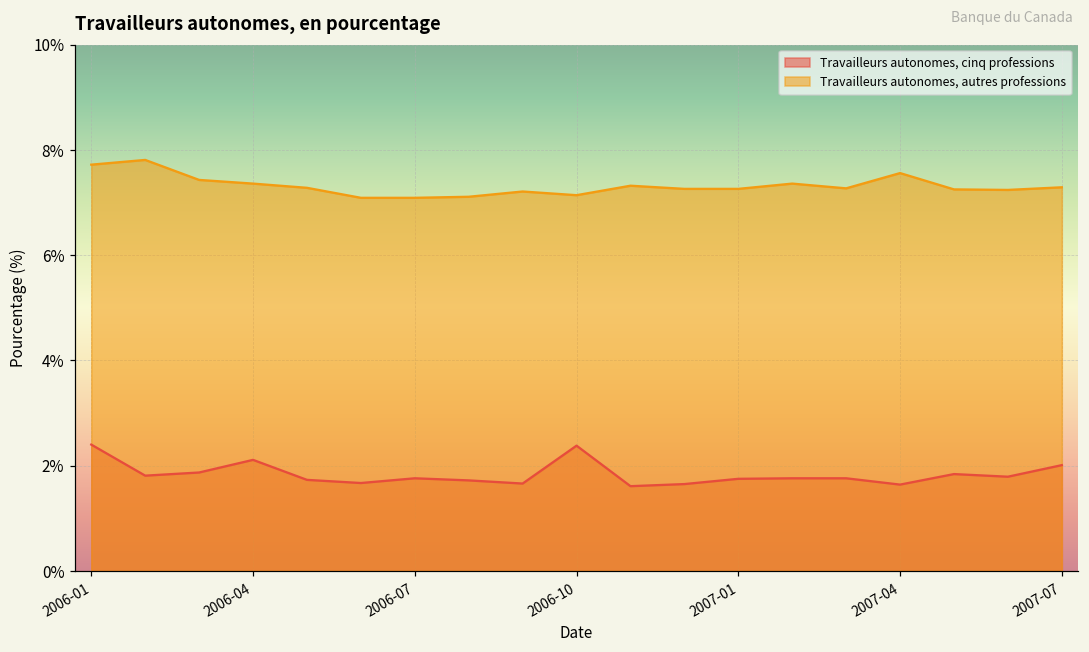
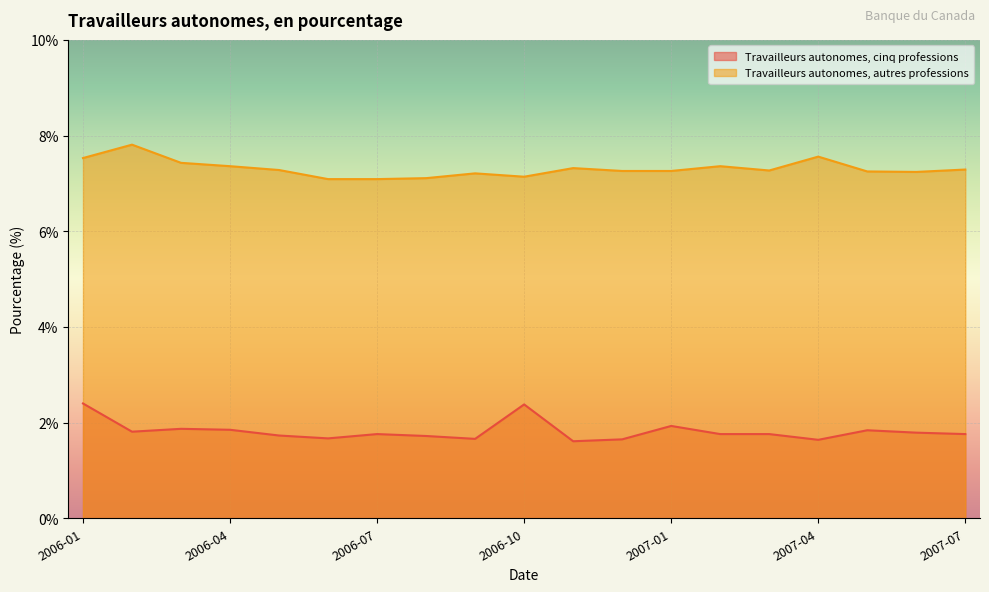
Travailleurs autonomes, autres professions, 2006-01: 7.7% -> 7.5%
Travailleurs autonomes, cinq professions, 2006-04: 2.1% -> 1.9%
Travailleurs autonomes, cinq professions, 2007-01: 1.8% -> 1.9%
Travailleurs autonomes, cinq professions, 2007-07: 2.0% -> 1.8%
